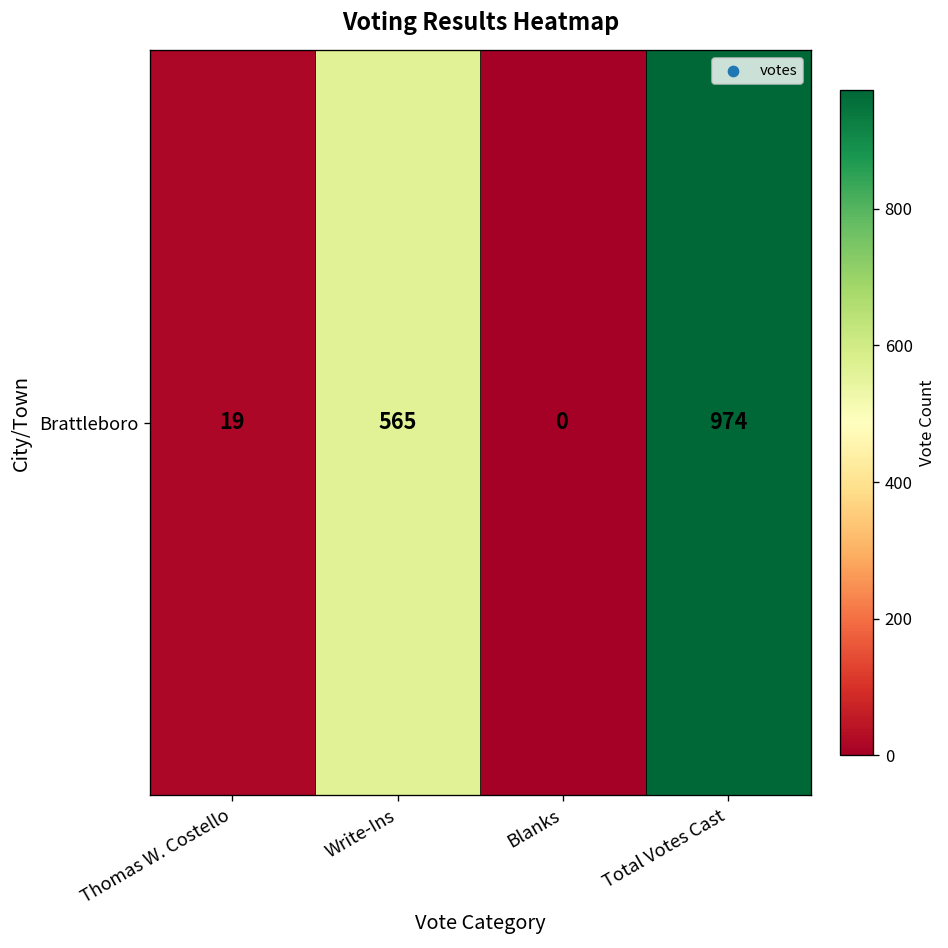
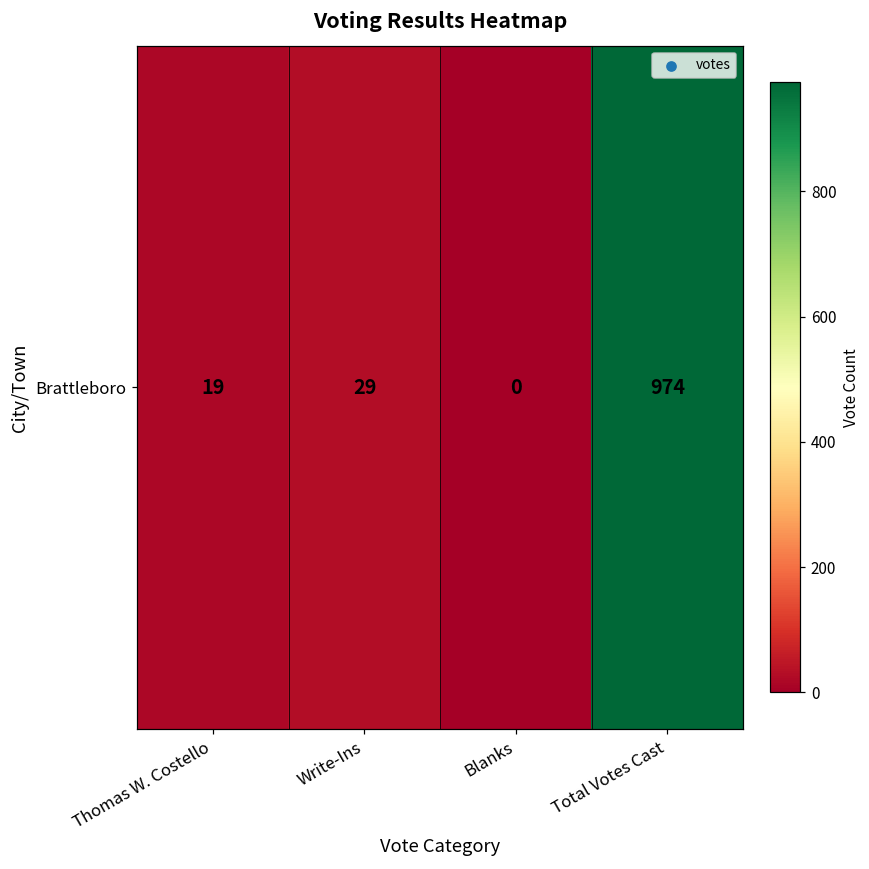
Brattleboro, Write-Ins: 565 -> 29
